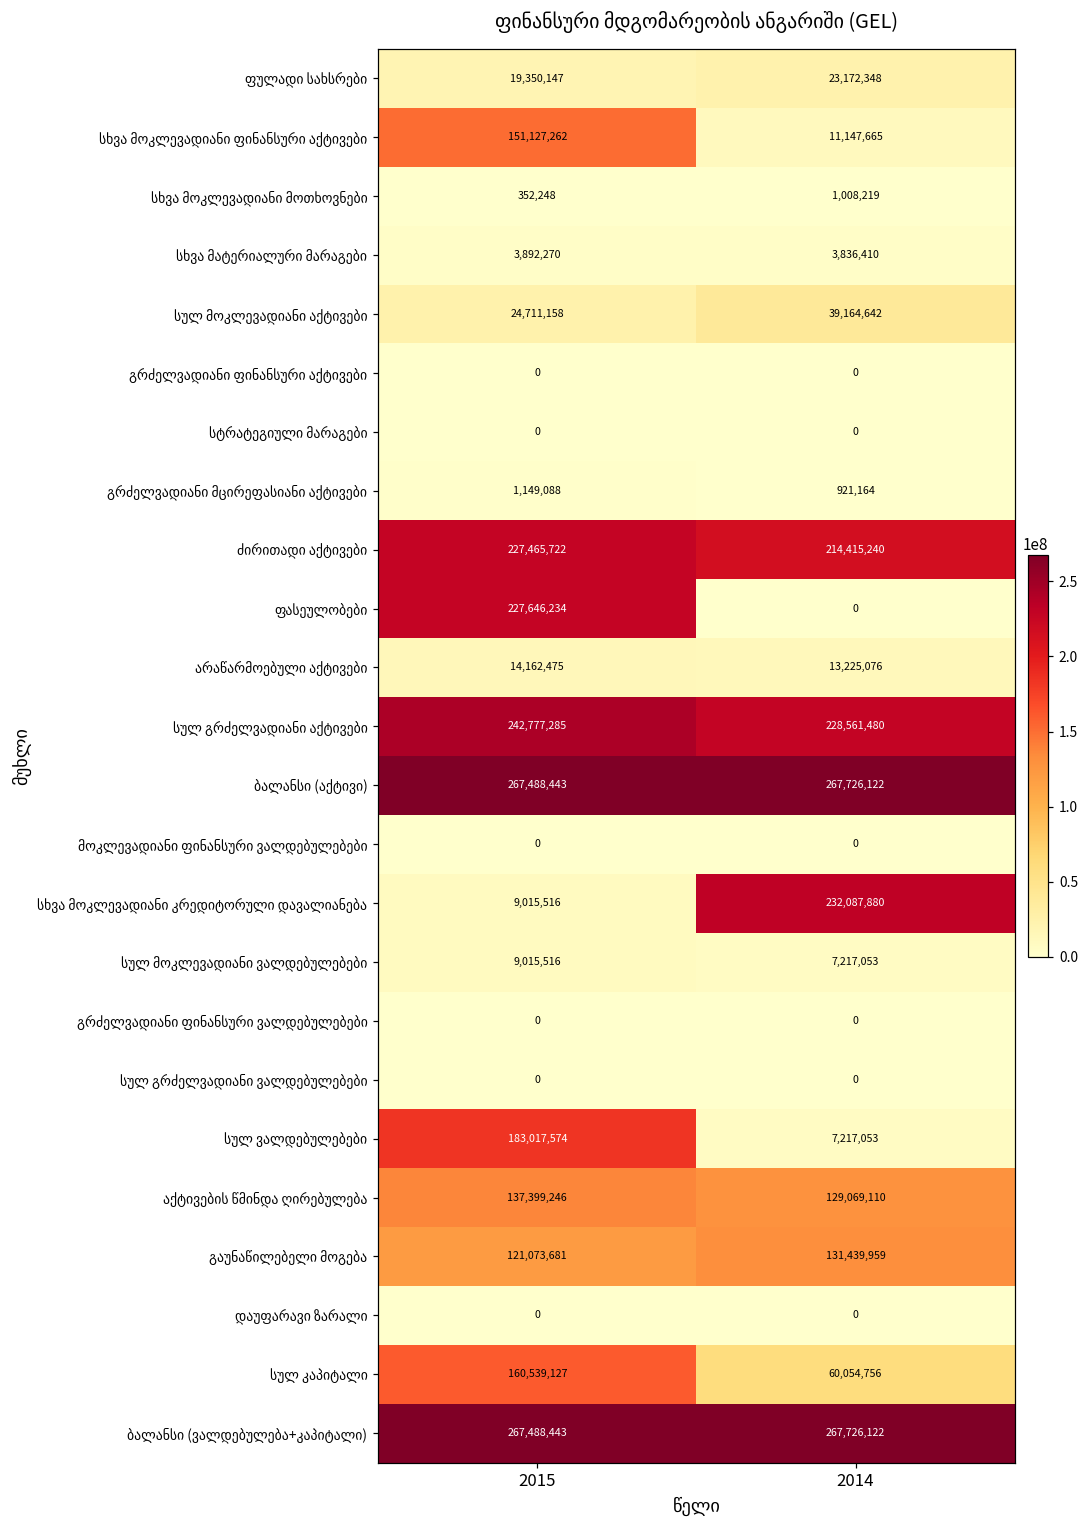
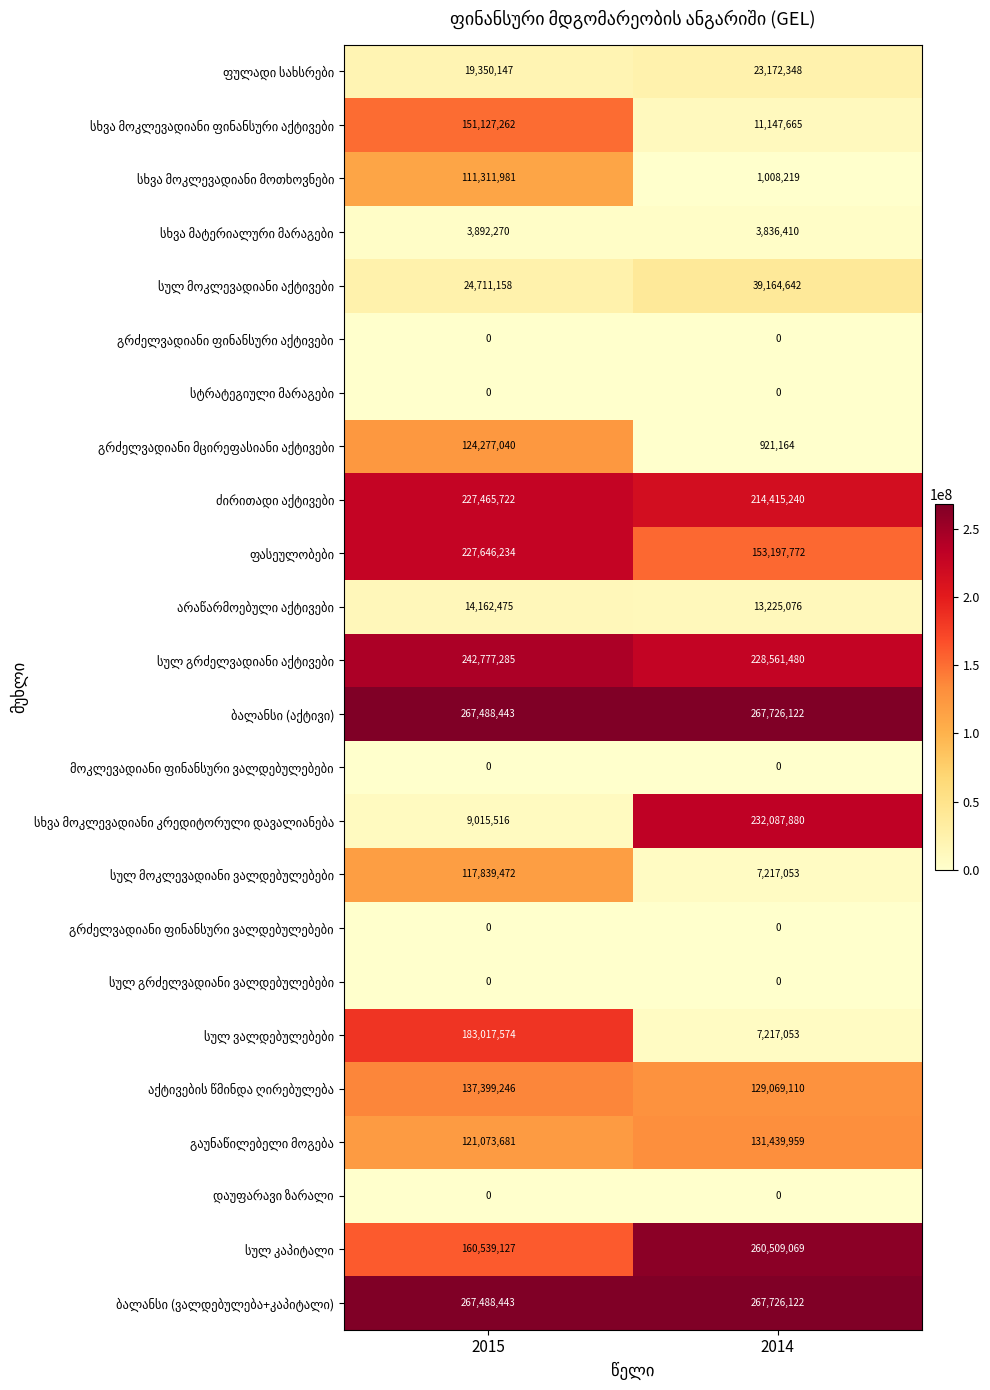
სხვა მოკლევადიანი მოთხოვნები, 2015: 352,248 -> 111,311,981
გრძელვადიანი მცირეფასიანი აქტივები, 2015: 1,149,088 -> 124,277,040
ფასეულობები, 2014: 0 -> 153,197,772
სულ მოკლევადიანი ვალდებულებები, 2015: 9,015,516 -> 117,839,472
სულ კაპიტალი, 2014: 60,054,756 -> 260,509,069
